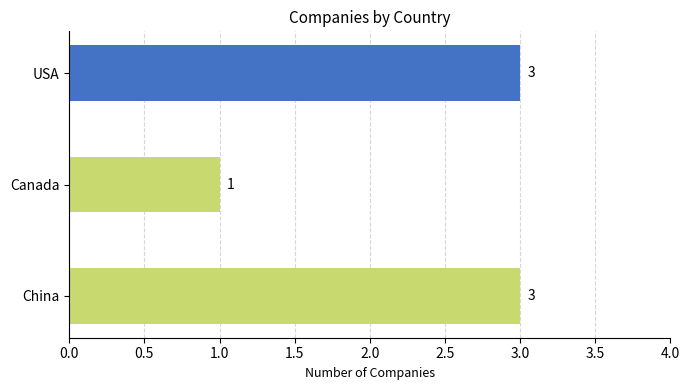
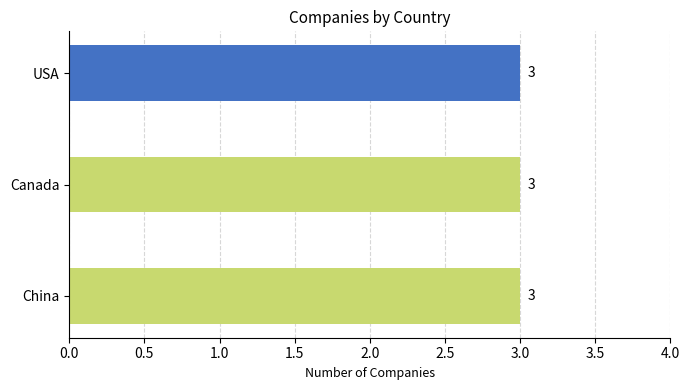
Canada: 1 -> 3
